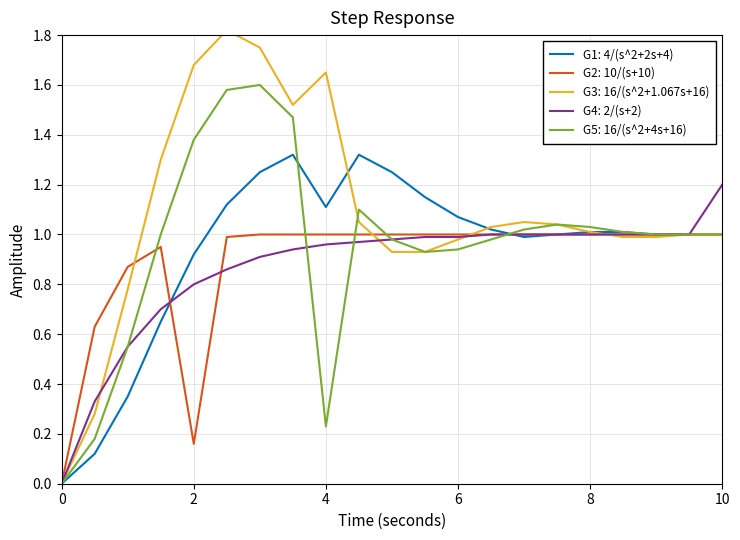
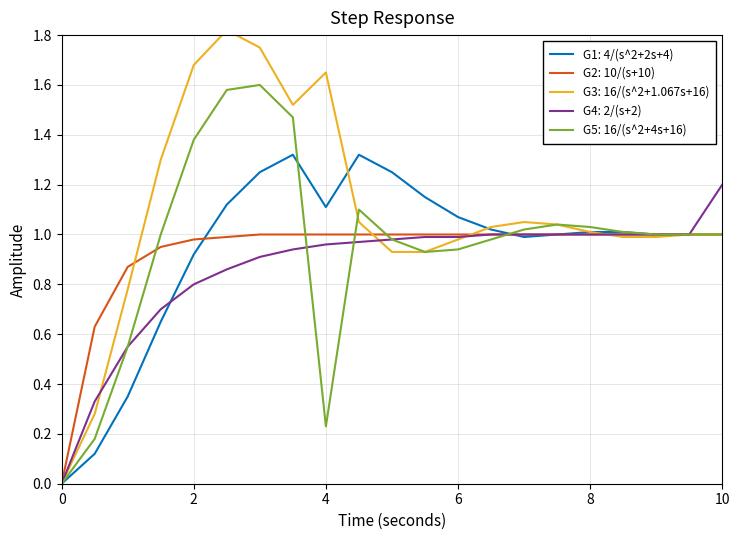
G2: 10/(s+10), 2: 0.16 -> 0.98
